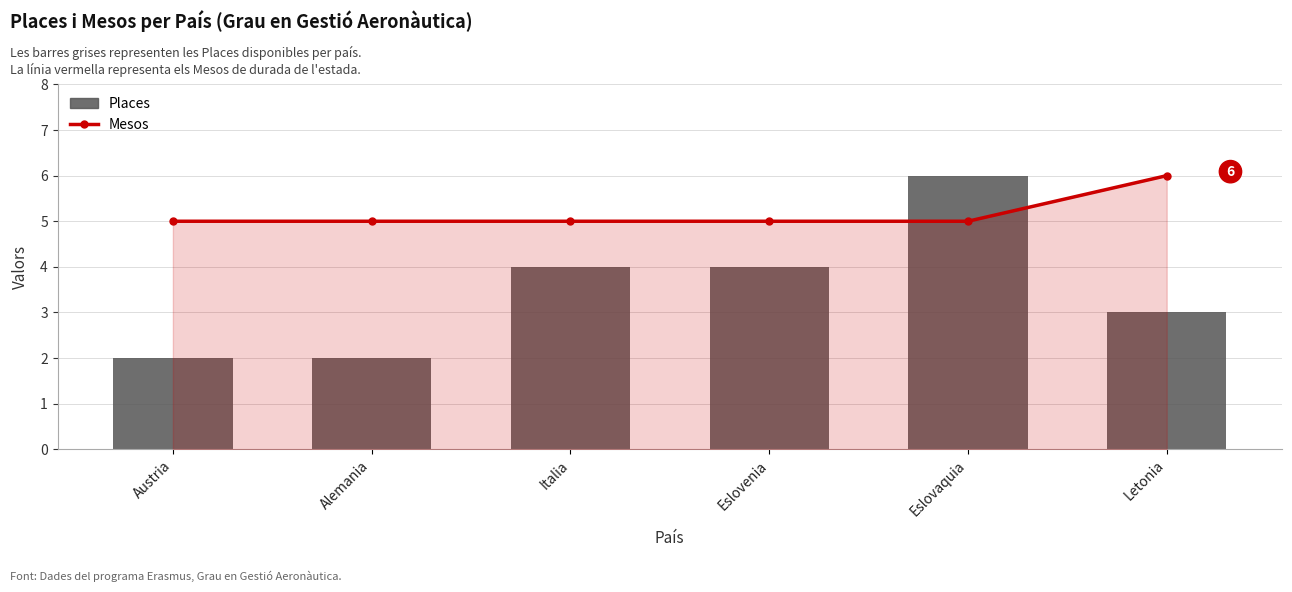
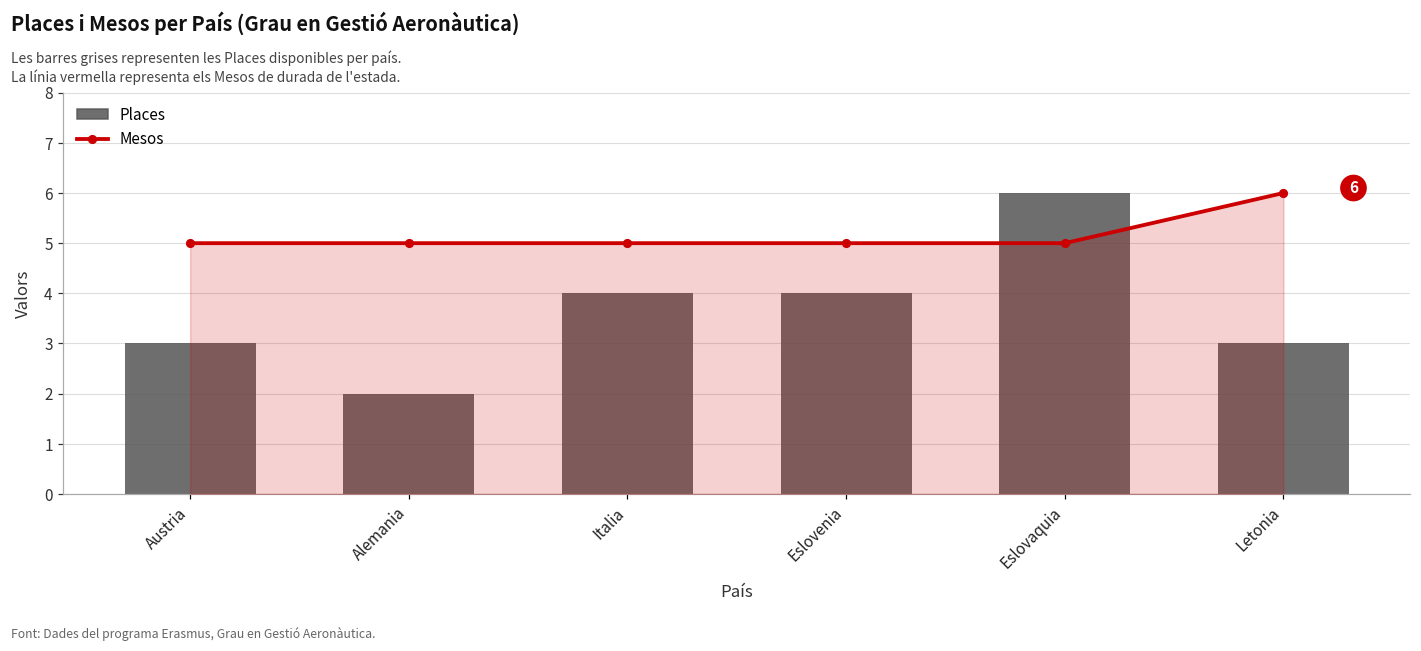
Places, Austria: 2 -> 3
